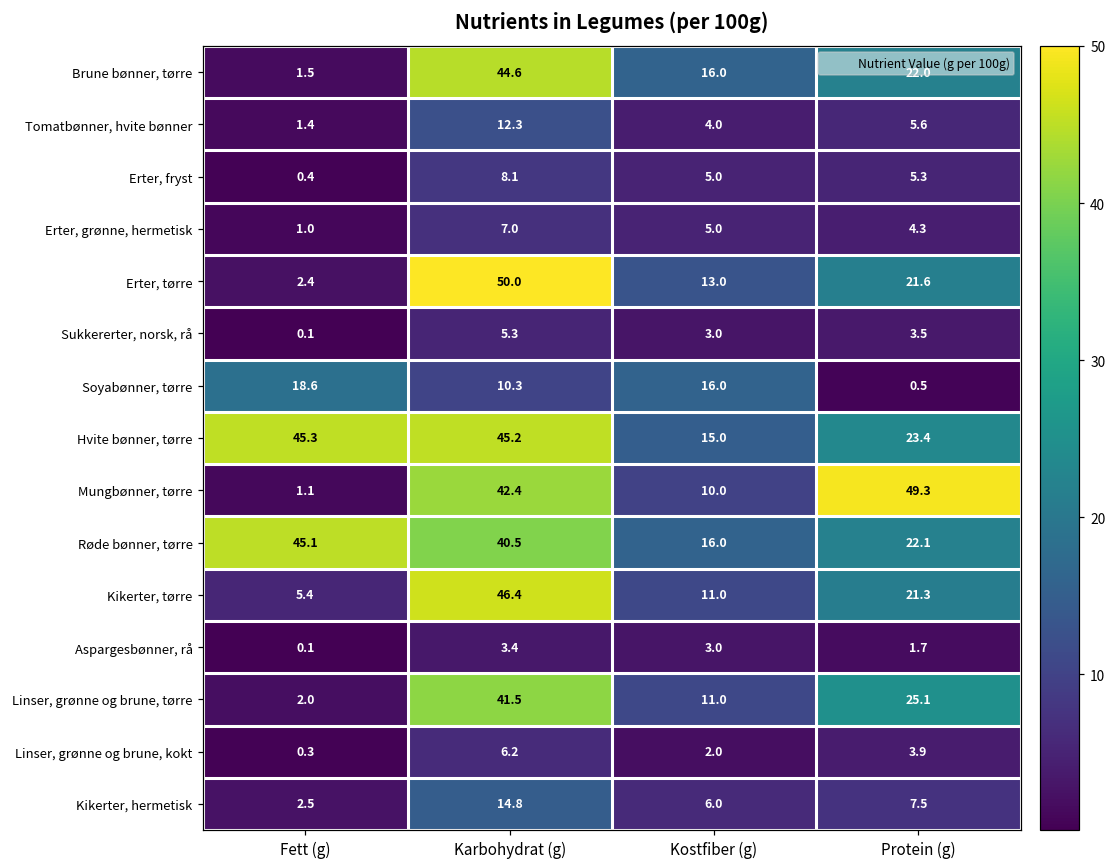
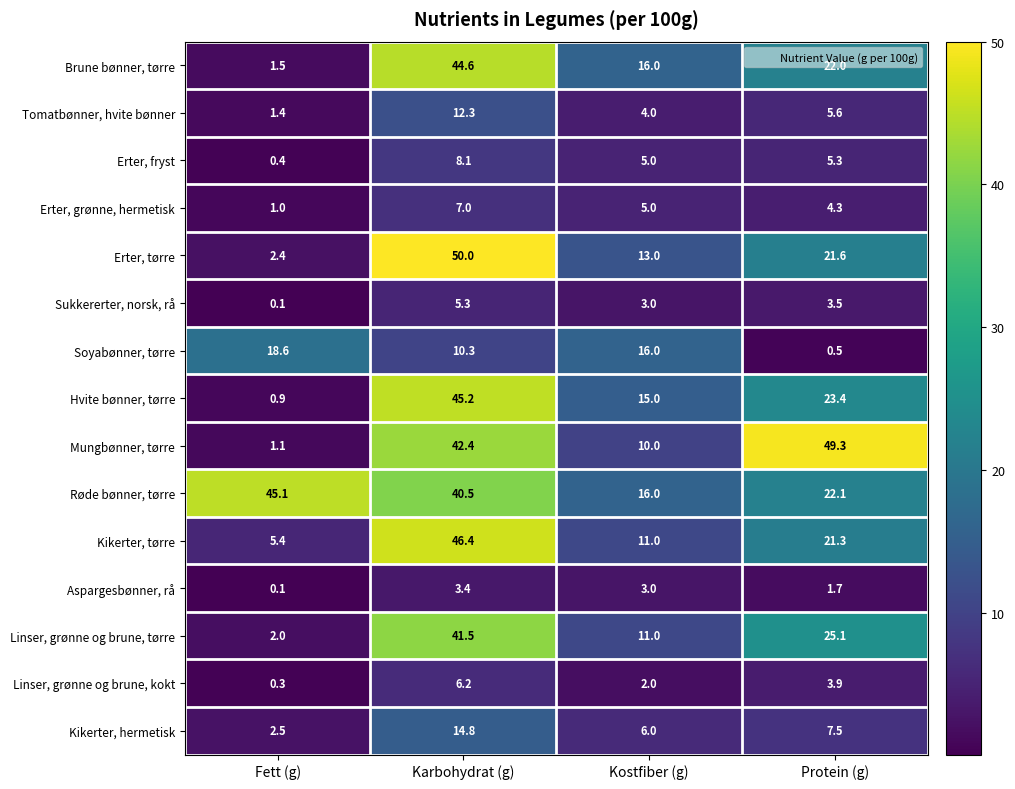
Hvite bønner, tørre, Fett (g): 45.3 -> 0.9
